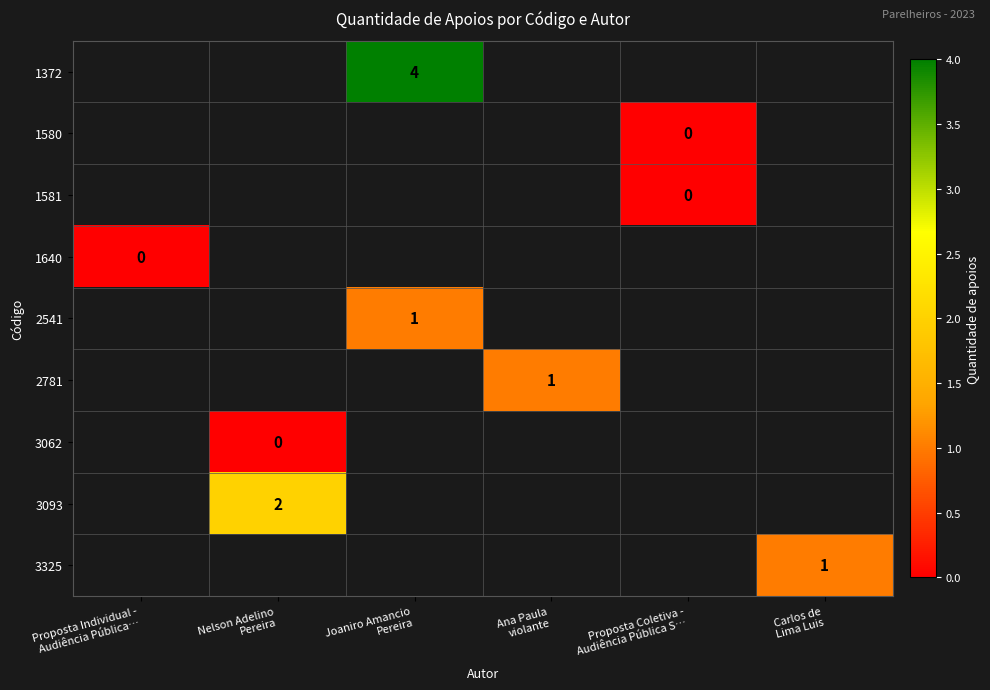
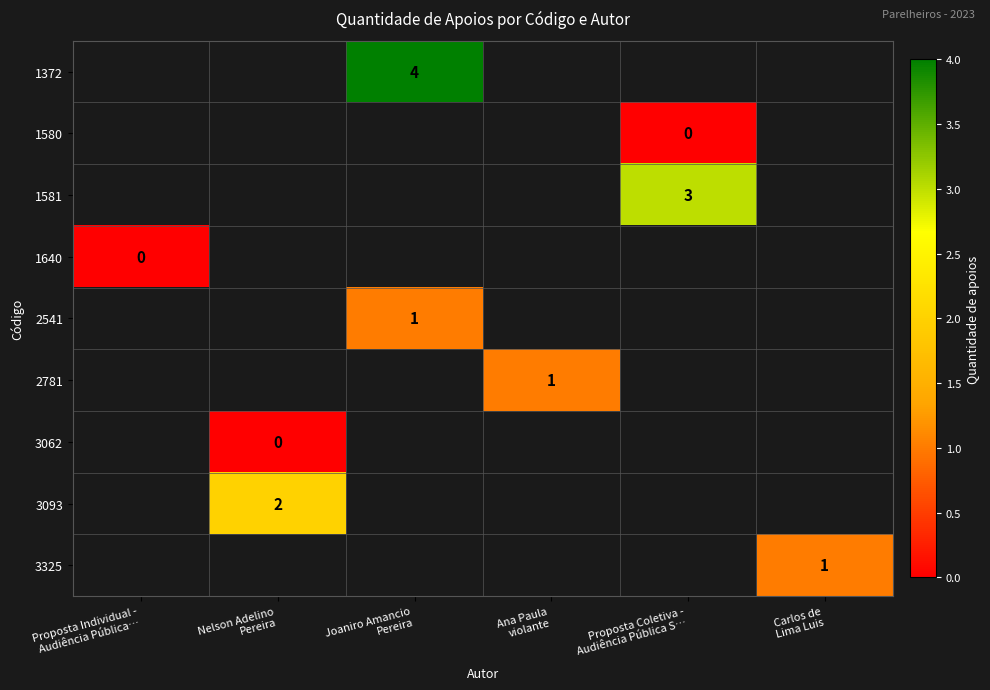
1581, Proposta Coletiva - Audiência Pública S…: 0 -> 3
